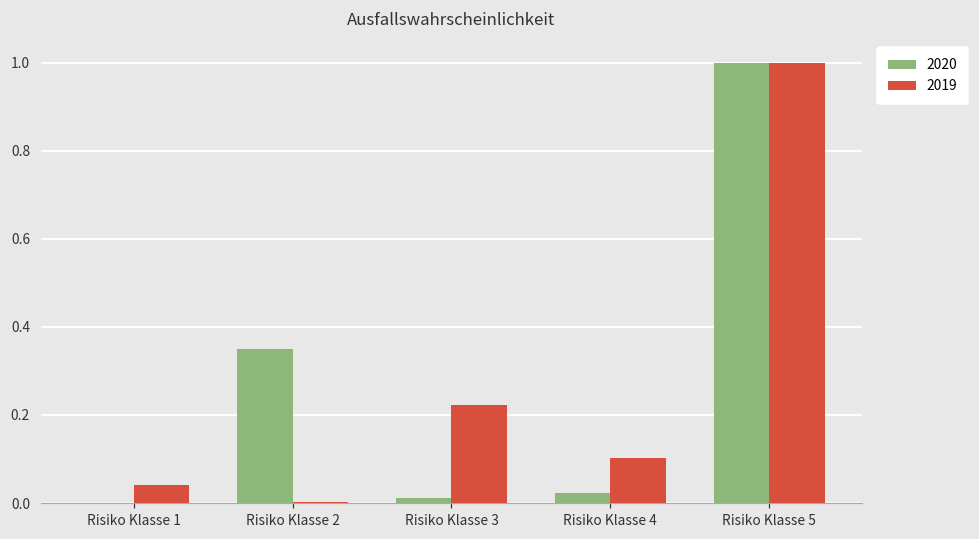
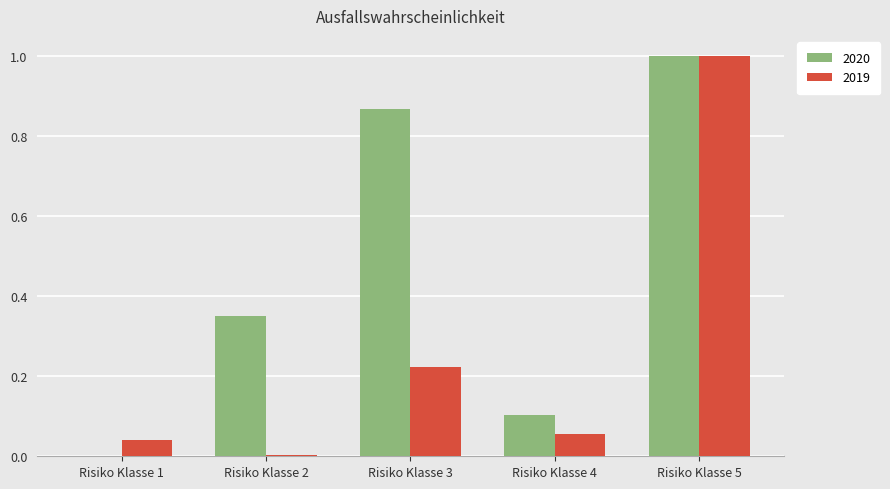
2020, Risiko Klasse 3: 0.01 -> 0.87
2020, Risiko Klasse 4: 0.02 -> 0.10
2019, Risiko Klasse 4: 0.10 -> 0.06
